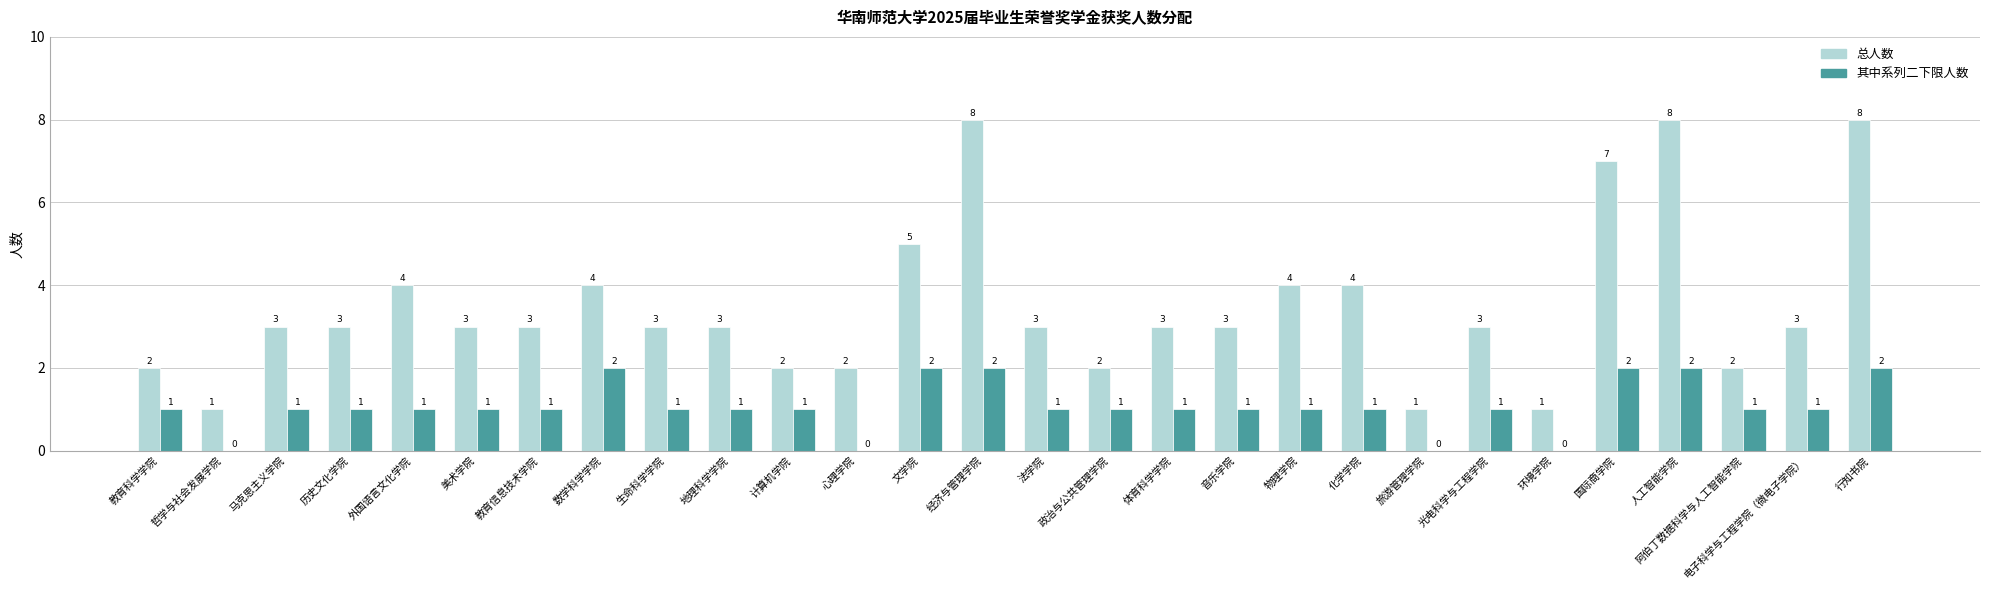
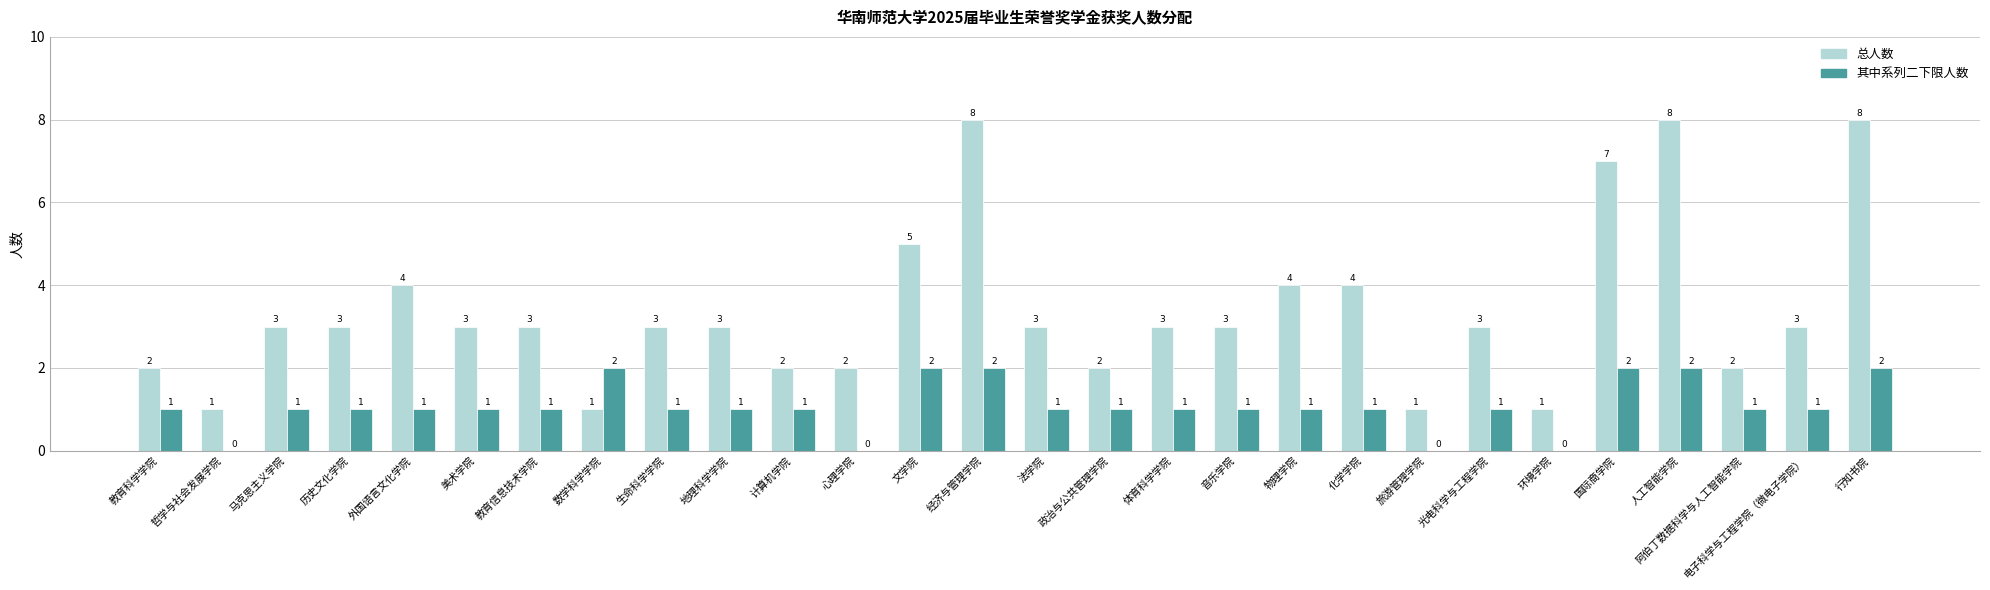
总人数, 数学科学学院: 4 -> 1
